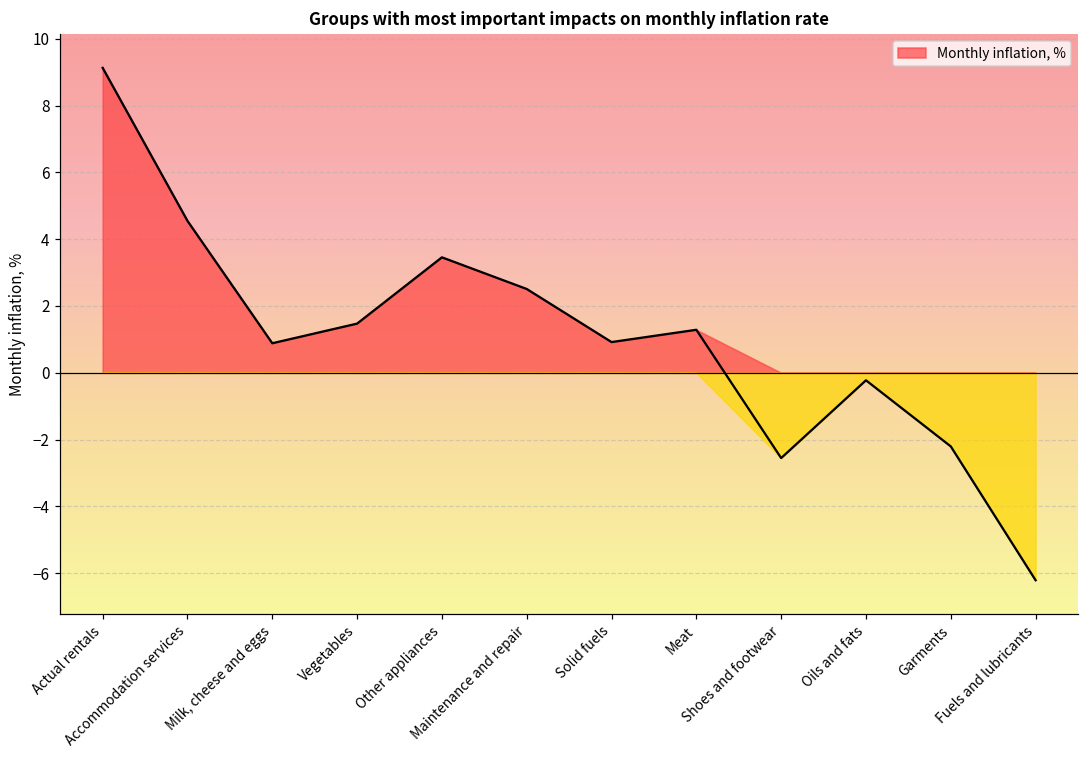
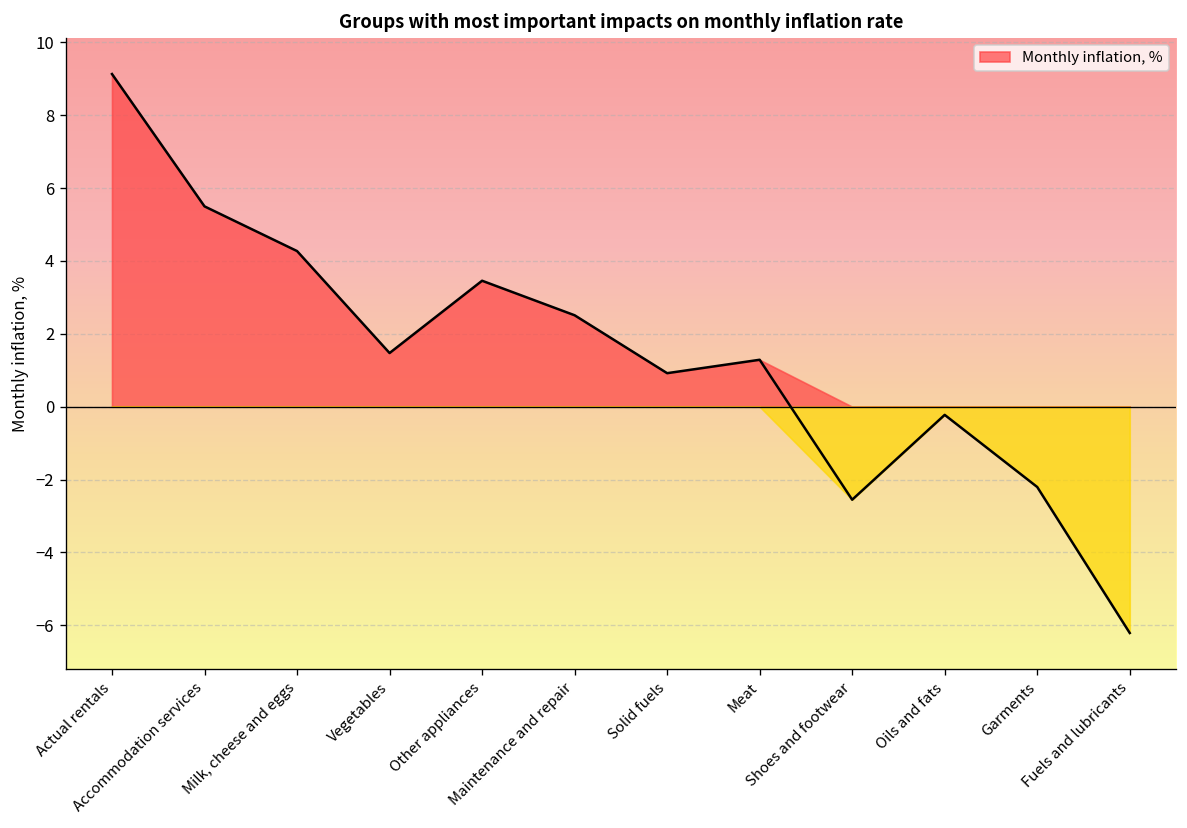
Monthly inflation, %, Accommodation services: 4.5 -> 5.5
Monthly inflation, %, Milk, cheese and eggs: 0.9 -> 4.3
